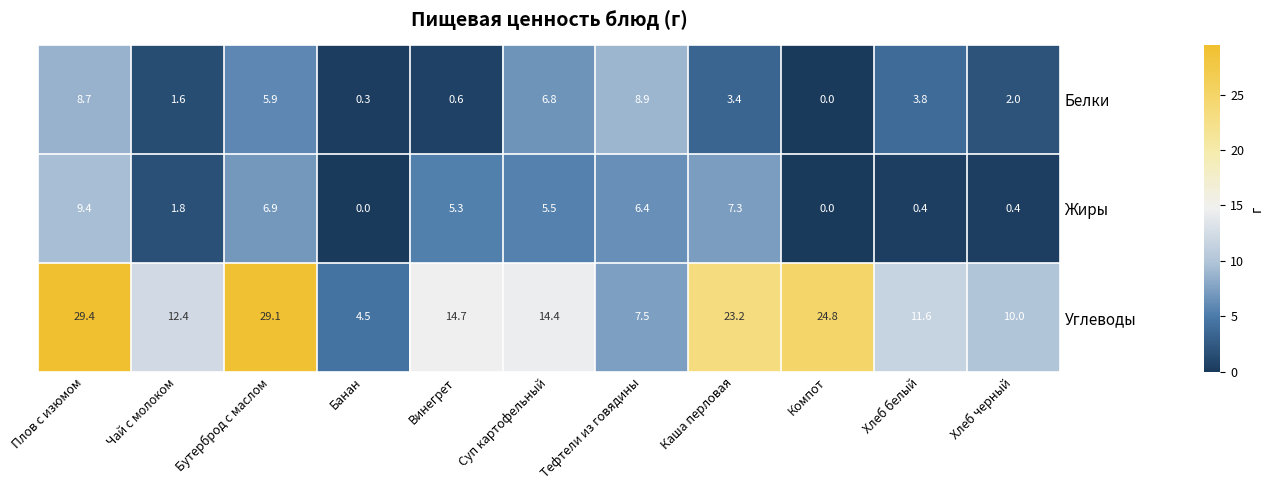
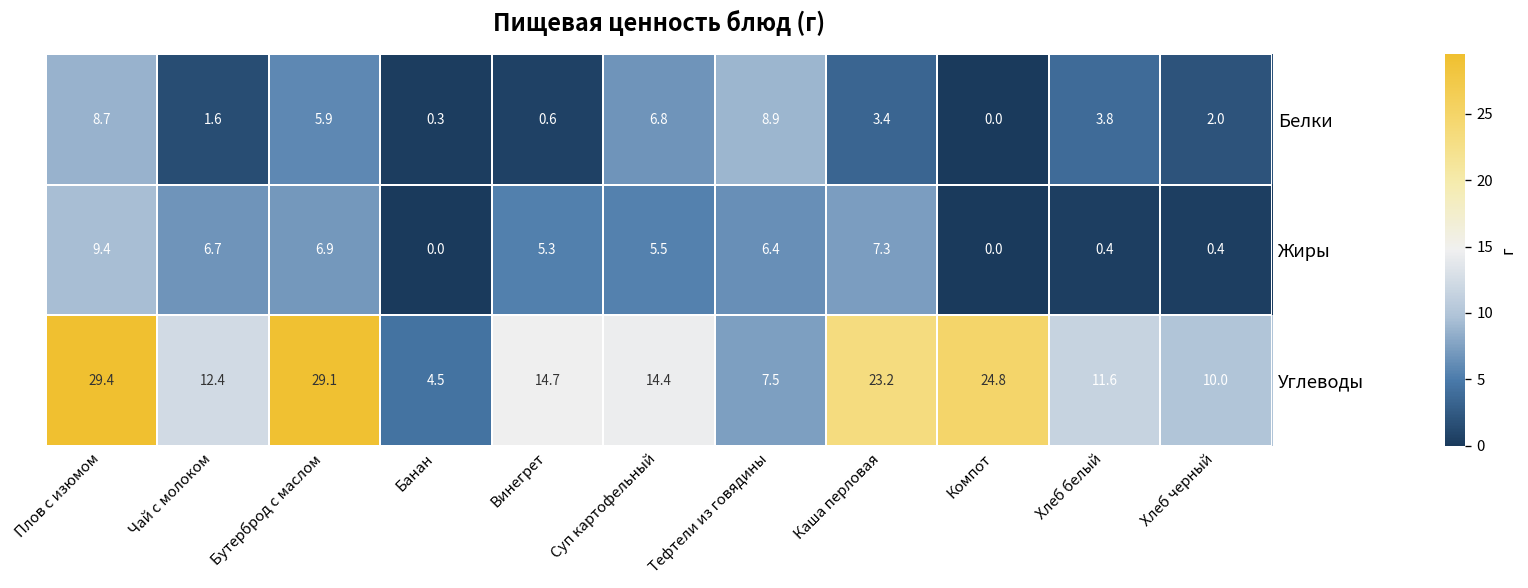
Жиры, Чай с молоком: 1.8 -> 6.7
